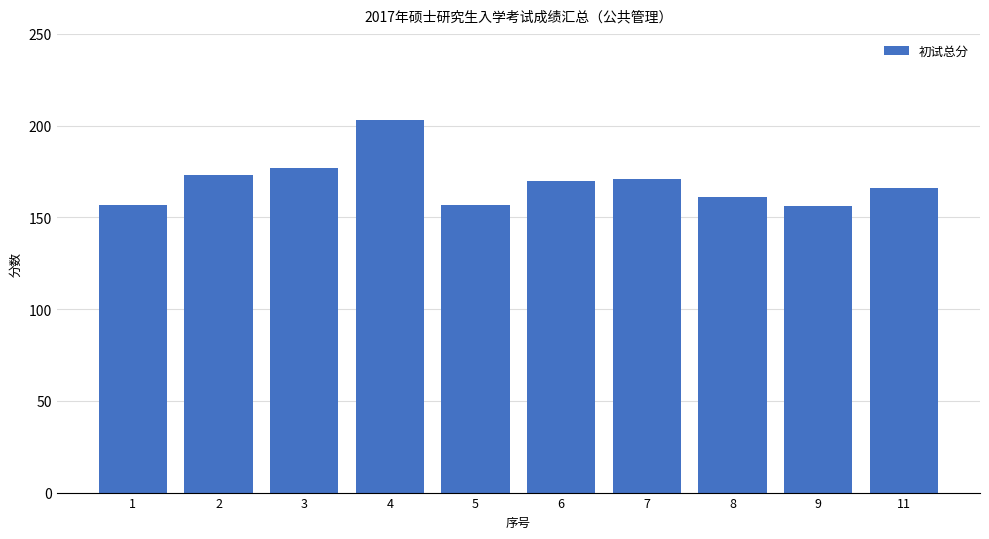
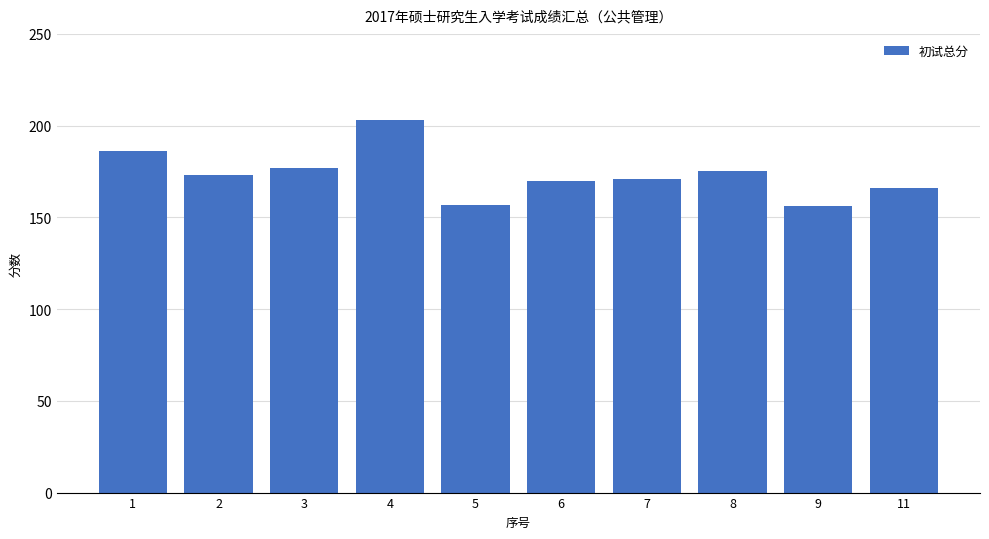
1: 157 -> 186
8: 161 -> 175
